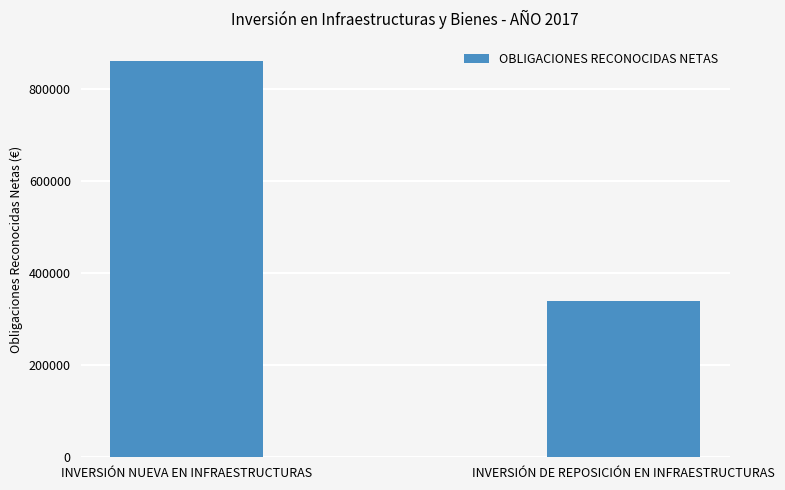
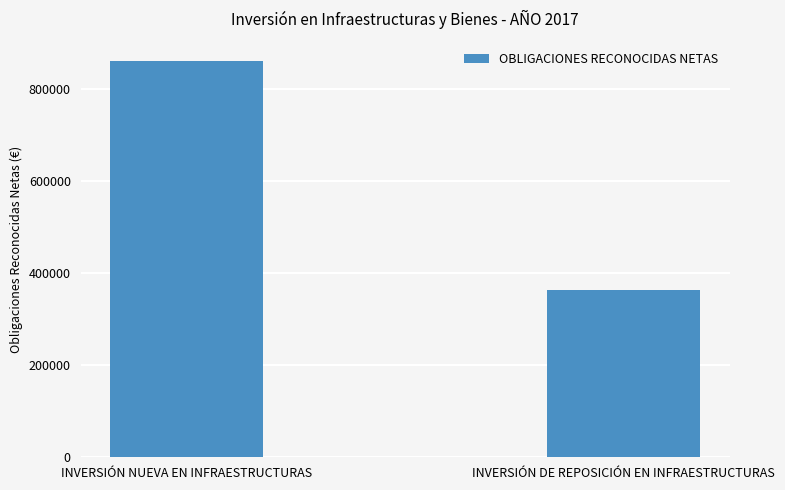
INVERSIÓN DE REPOSICIÓN EN INFRAESTRUCTURAS: 340000 -> 360000
